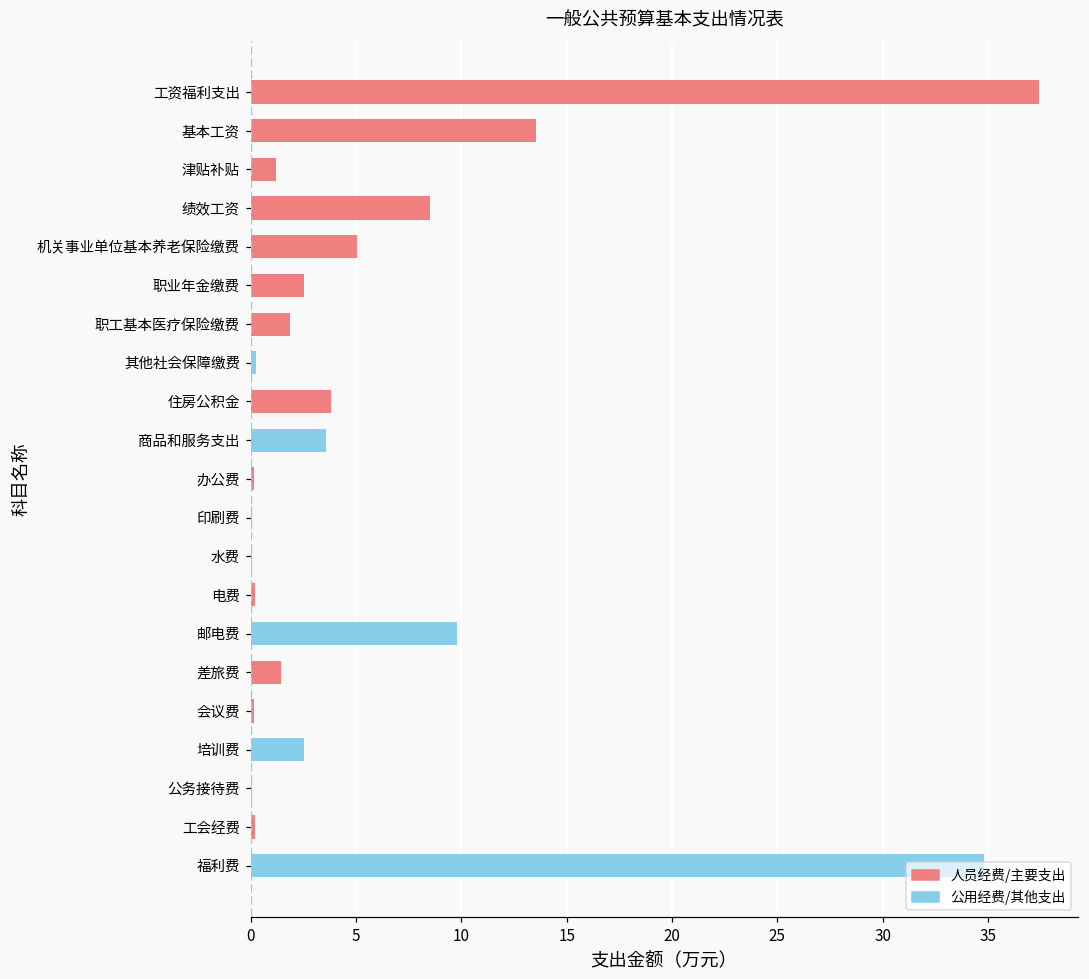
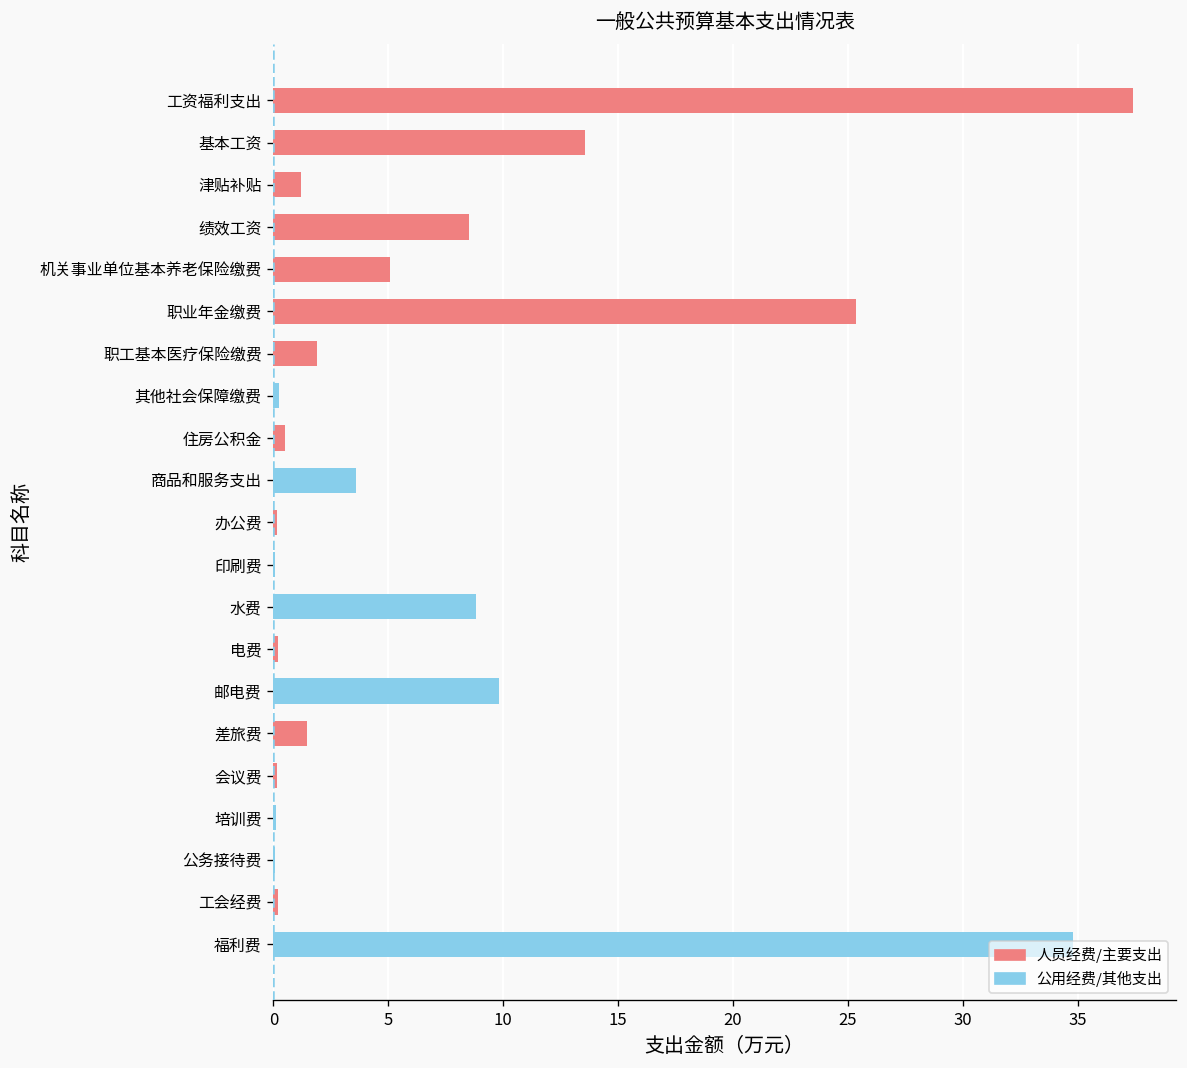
职业年金缴费: 2.5 -> 25.3
住房公积金: 3.8 -> 0.5
水费: 0.1 -> 8.8
培训费: 2.5 -> 0.1
